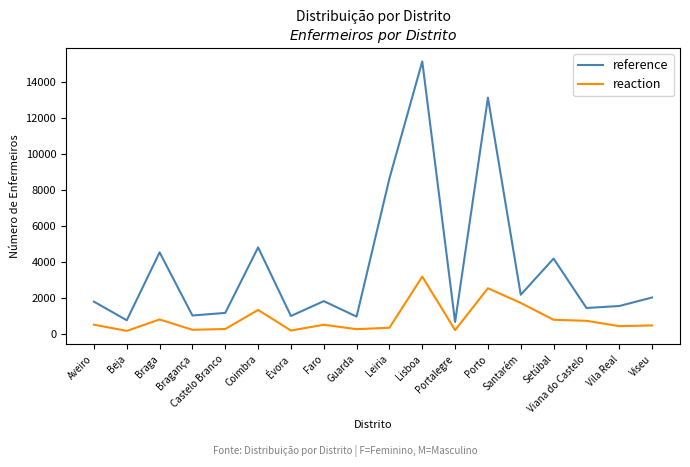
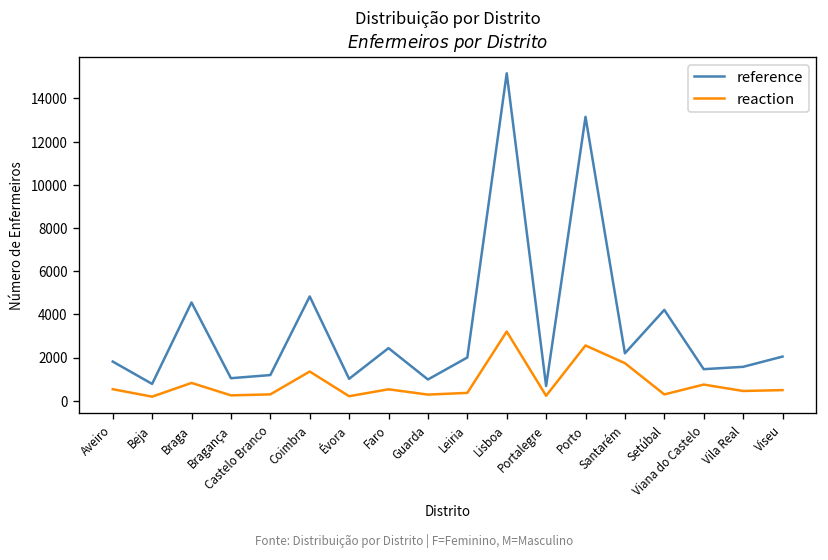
reference, Faro: 1800 -> 2400
reference, Leiria: 8700 -> 2000
reaction, Setúbal: 800 -> 300
